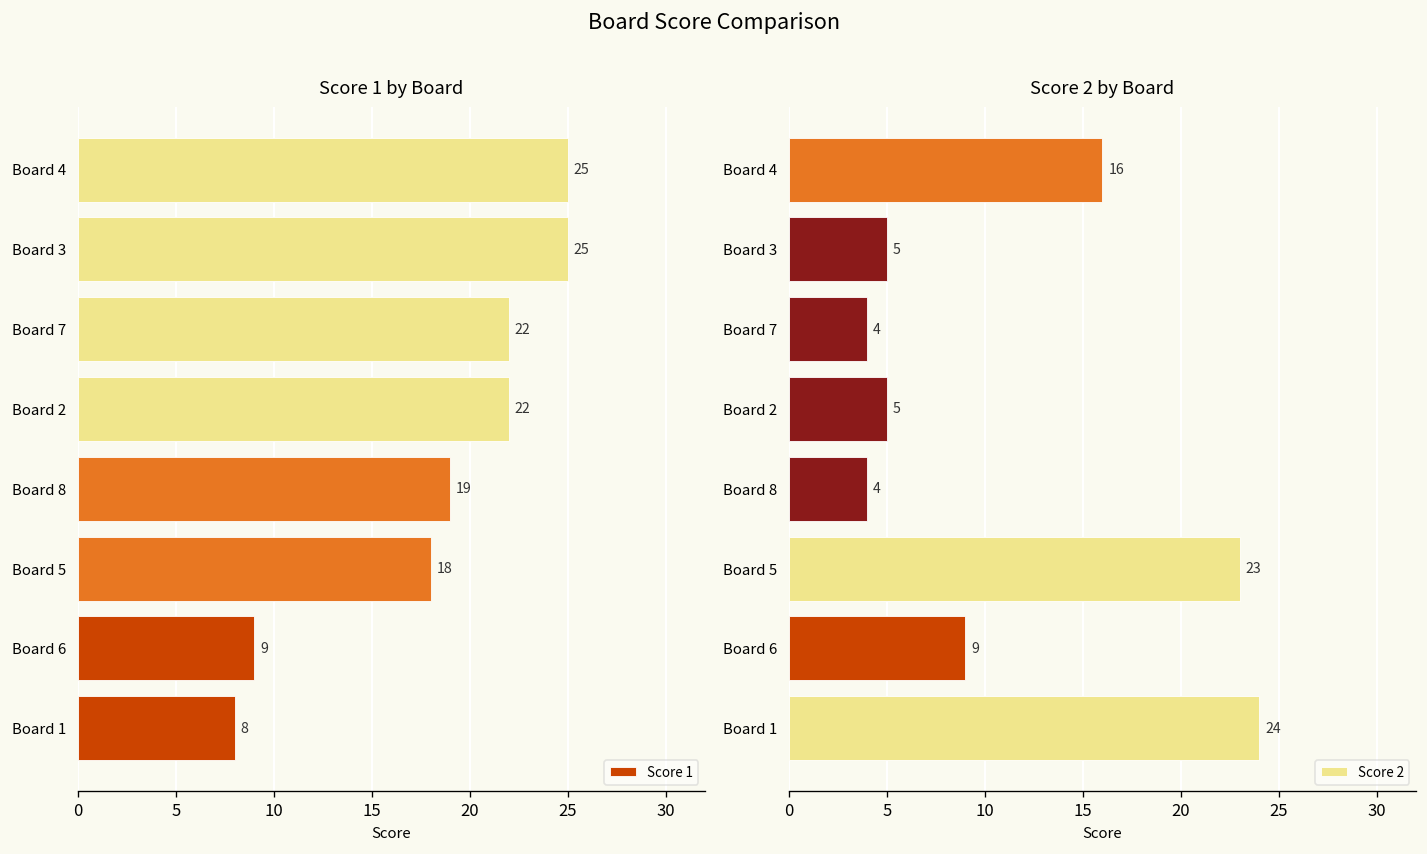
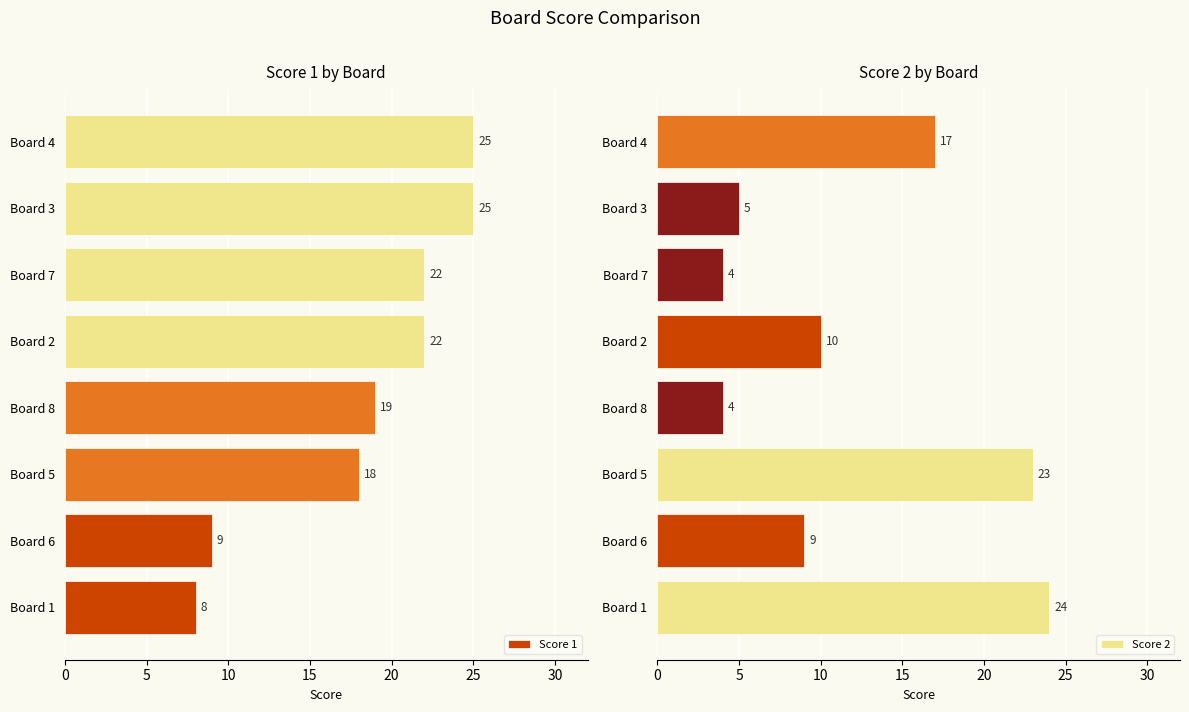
Score 2 by Board, Board 4: 16 -> 17
Score 2 by Board, Board 2: 5 -> 10
